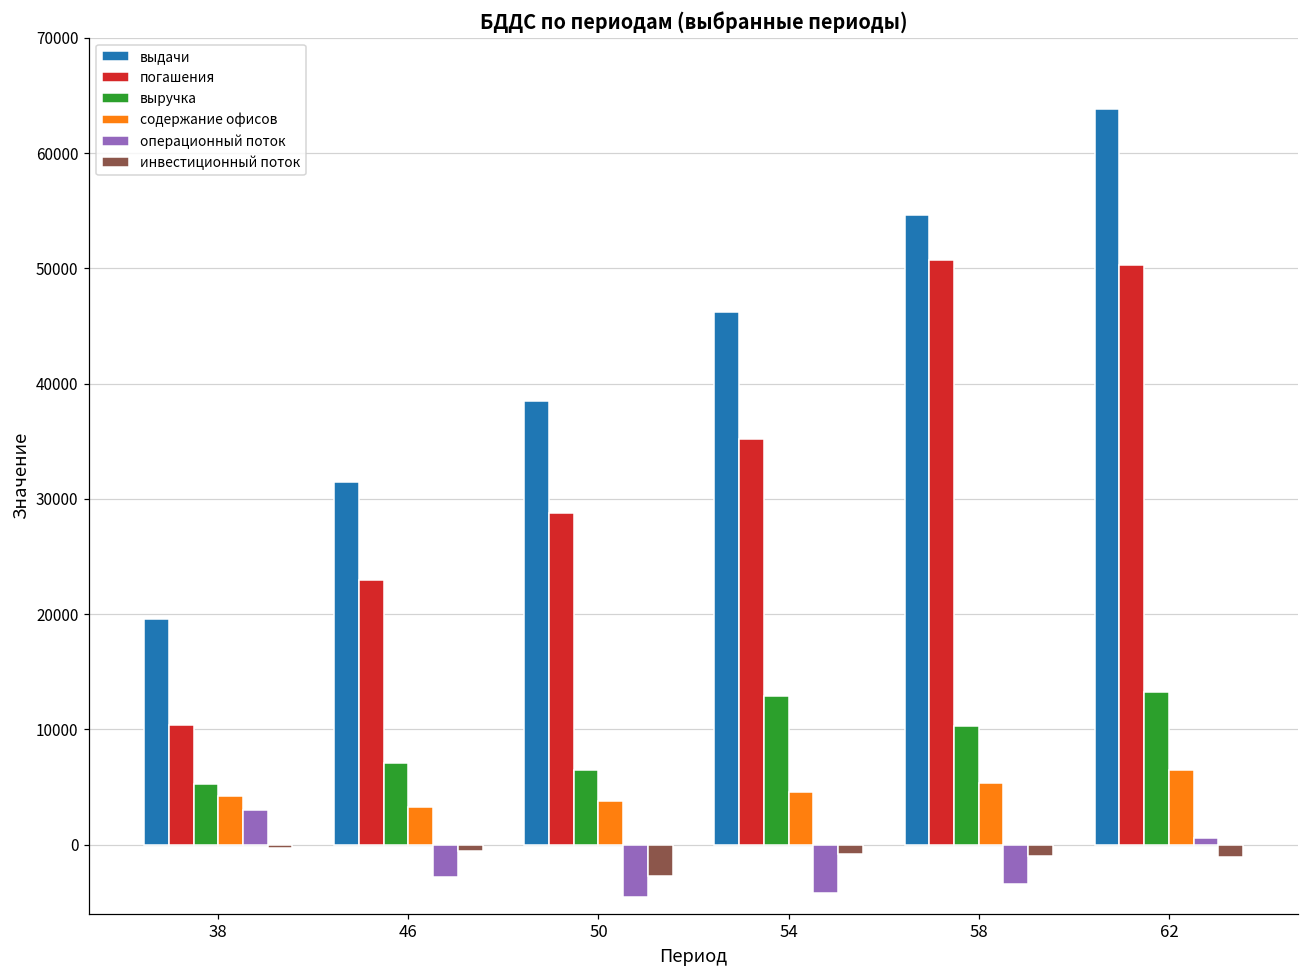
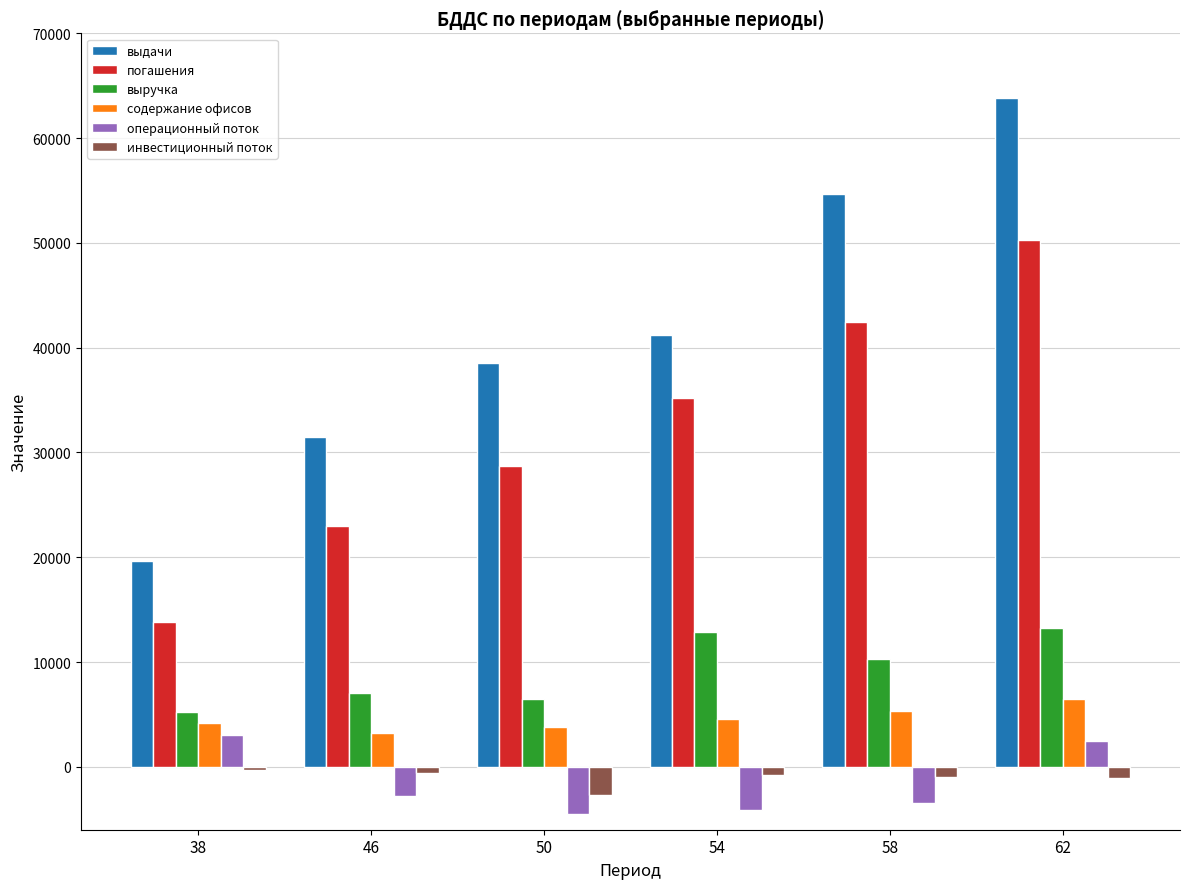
погашения, 38: 10400 -> 13800
выдачи, 54: 46200 -> 41200
погашения, 58: 50700 -> 42400
операционный поток, 62: 600 -> 2500
